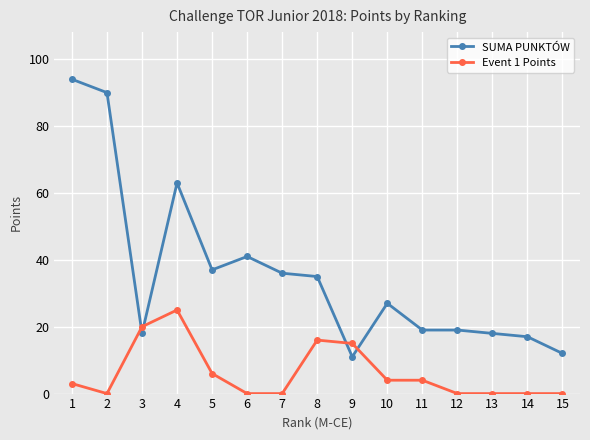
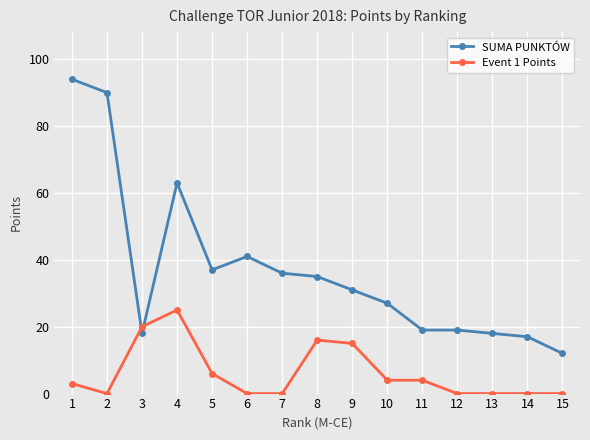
SUMA PUNKTÓW, 9: 11 -> 31
